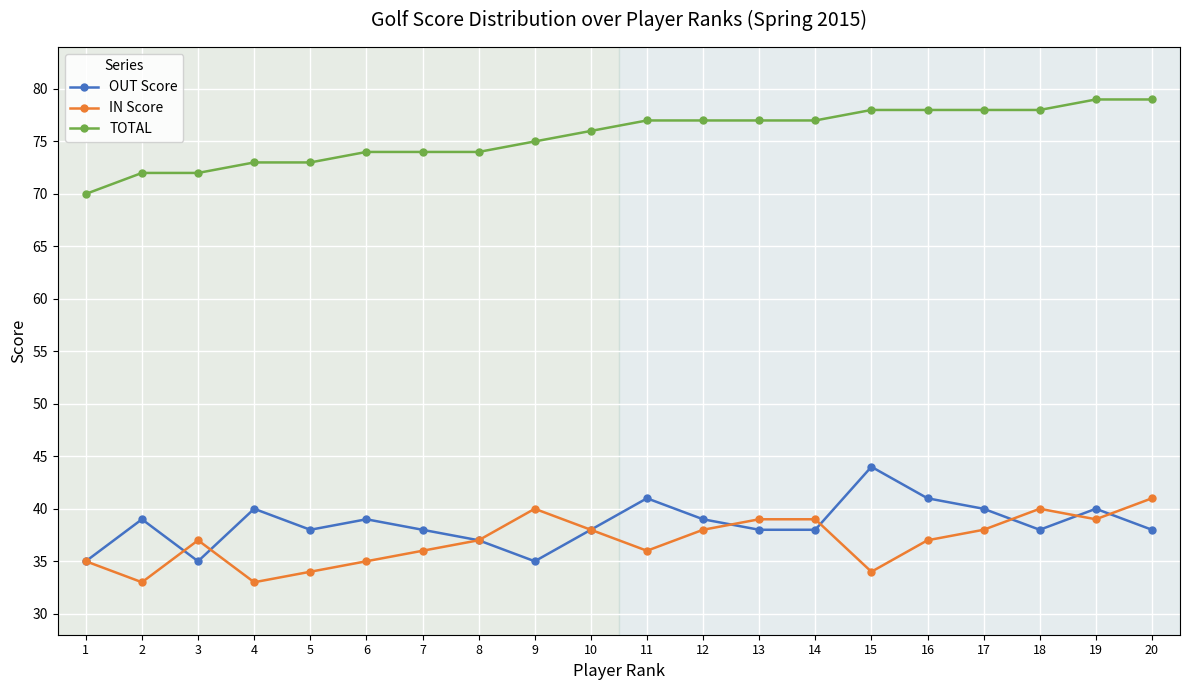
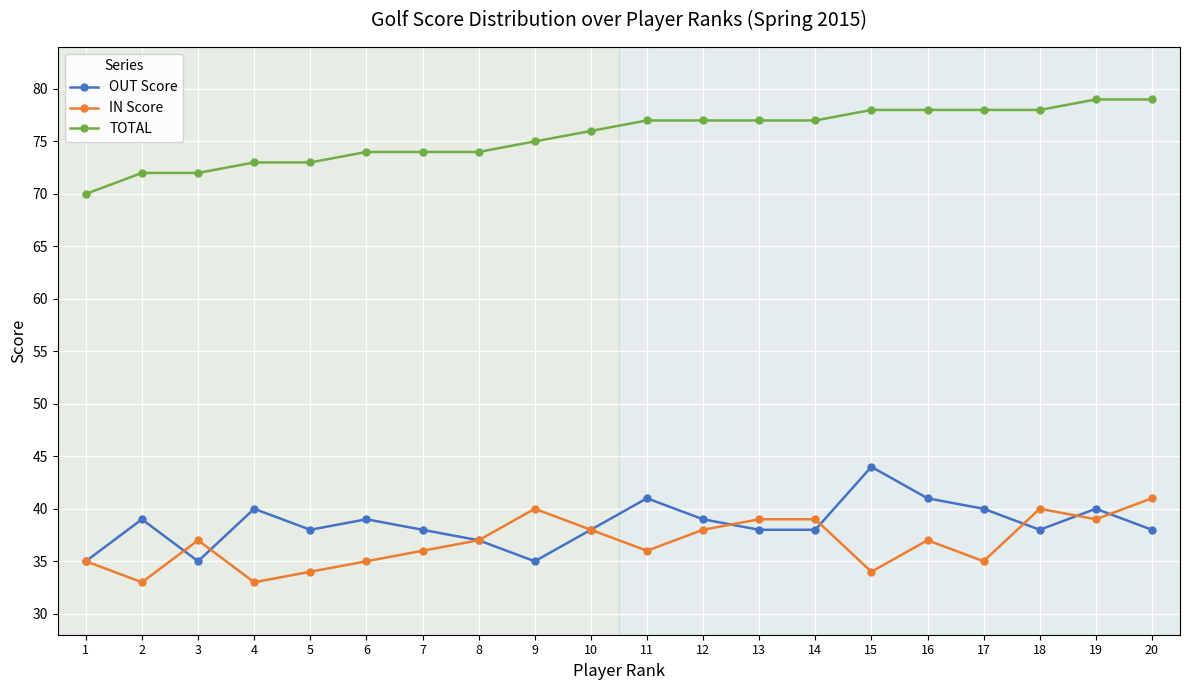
IN Score, 17: 38 -> 35
